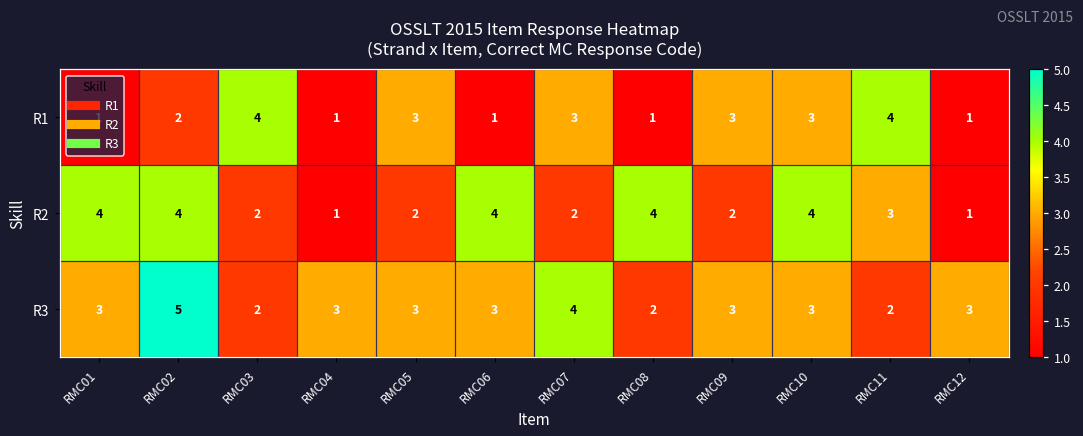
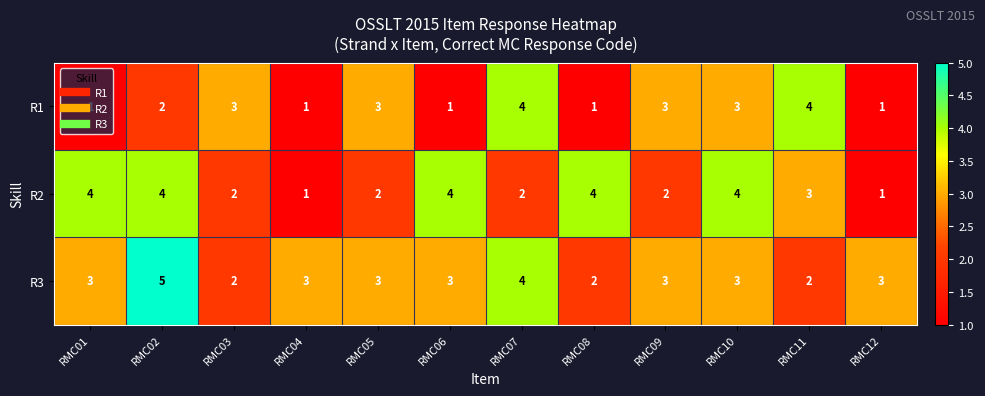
R1, RMC03: 4 -> 3
R1, RMC07: 3 -> 4
